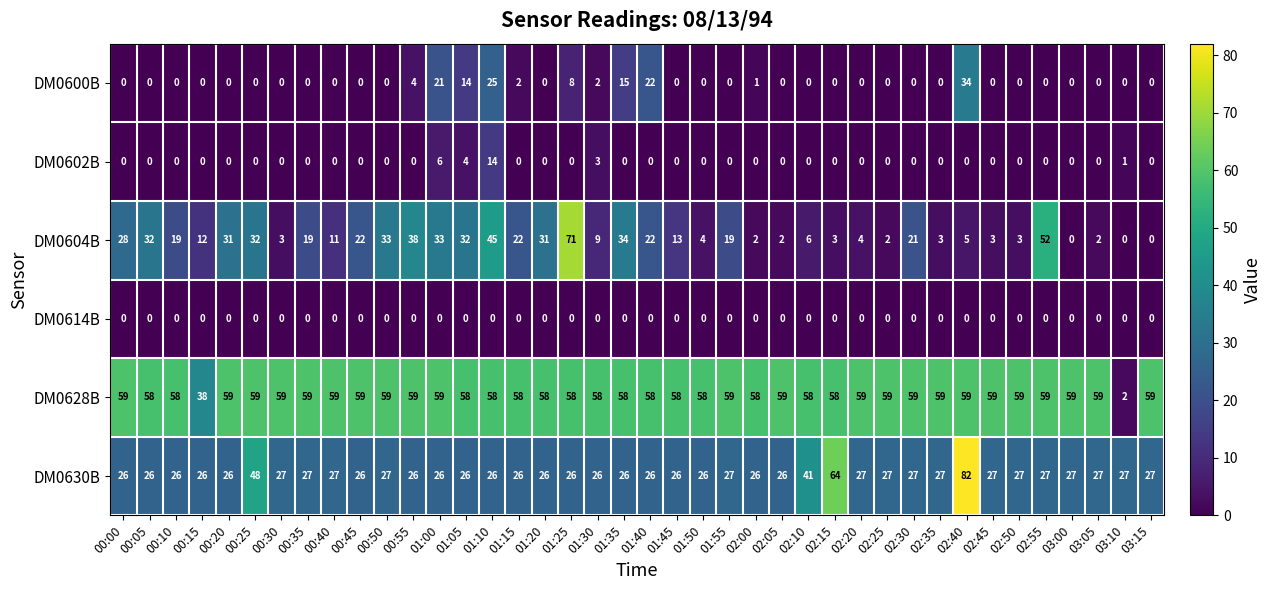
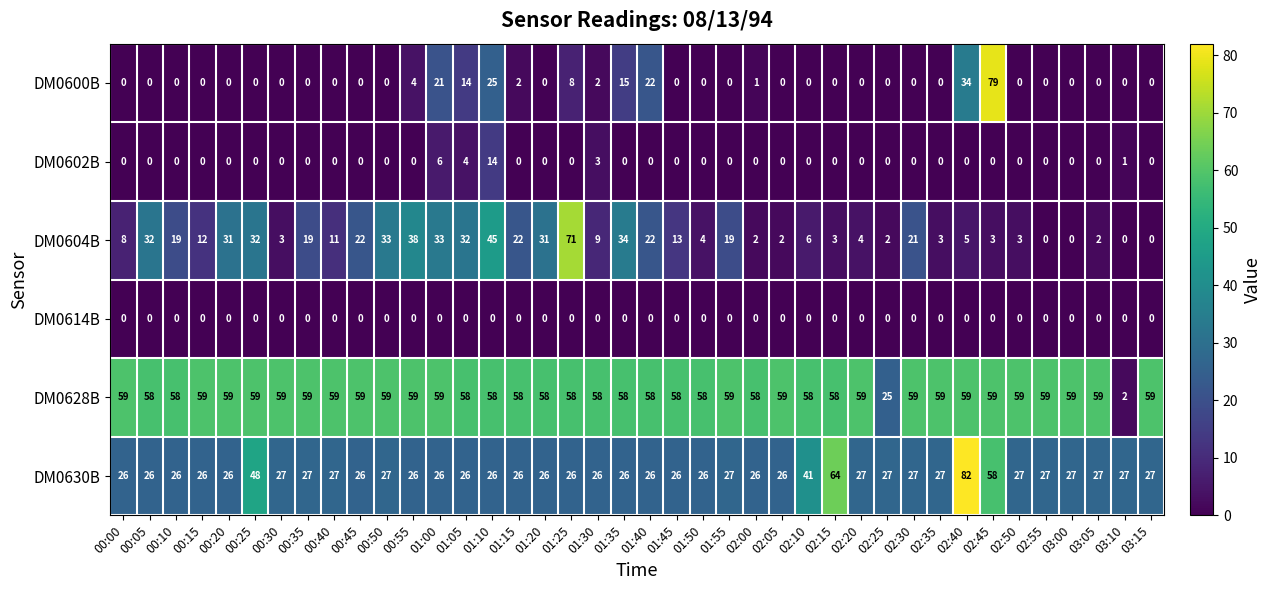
DM0600B, 02:45: 0 -> 79
DM0604B, 00:00: 28 -> 8
DM0604B, 02:55: 52 -> 0
DM0628B, 00:15: 38 -> 59
DM0628B, 02:25: 59 -> 25
DM0630B, 02:45: 27 -> 58
